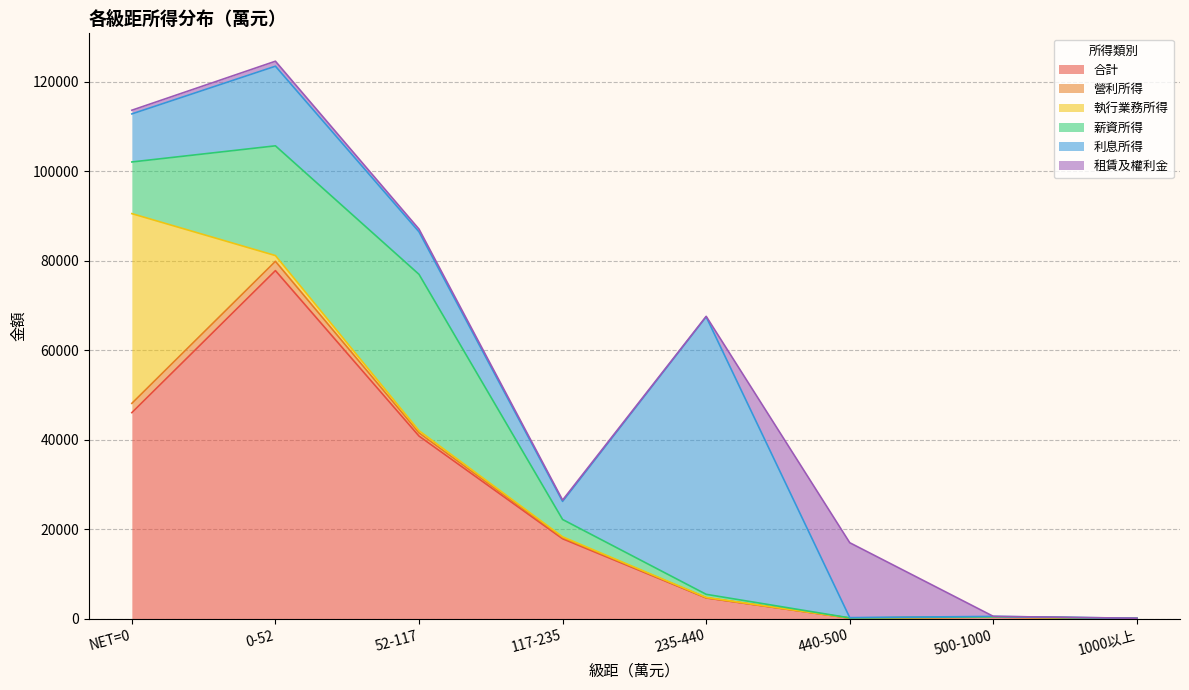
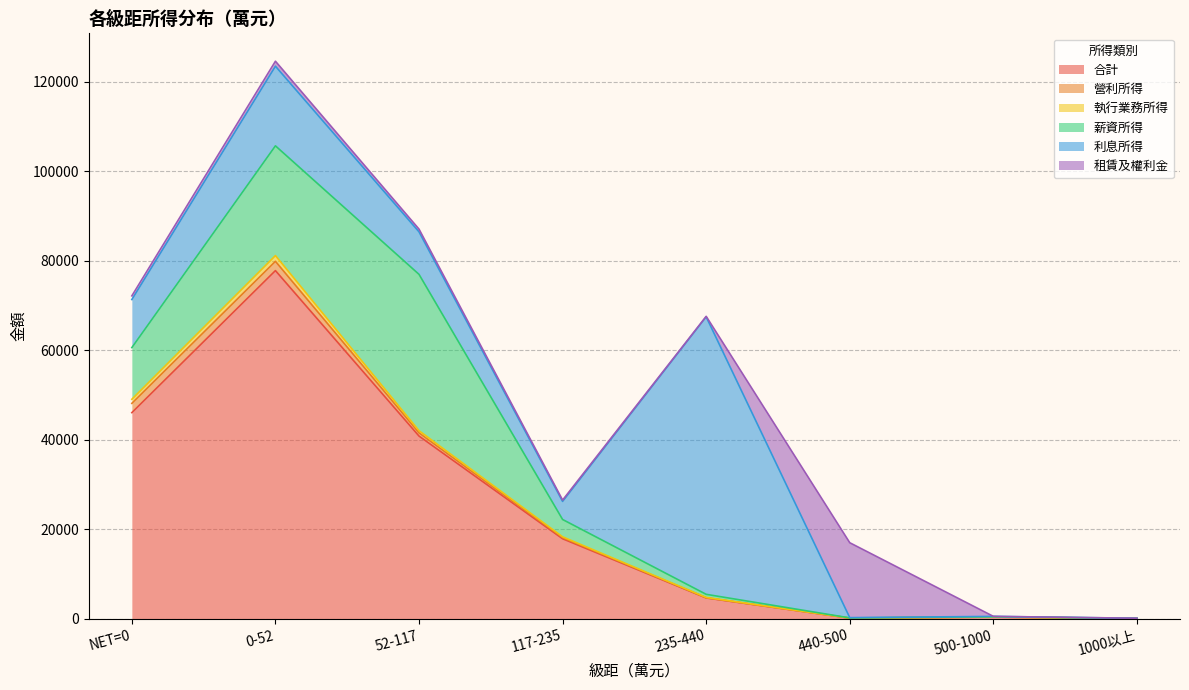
執行業務所得, NET=0: 42000 -> 1000
